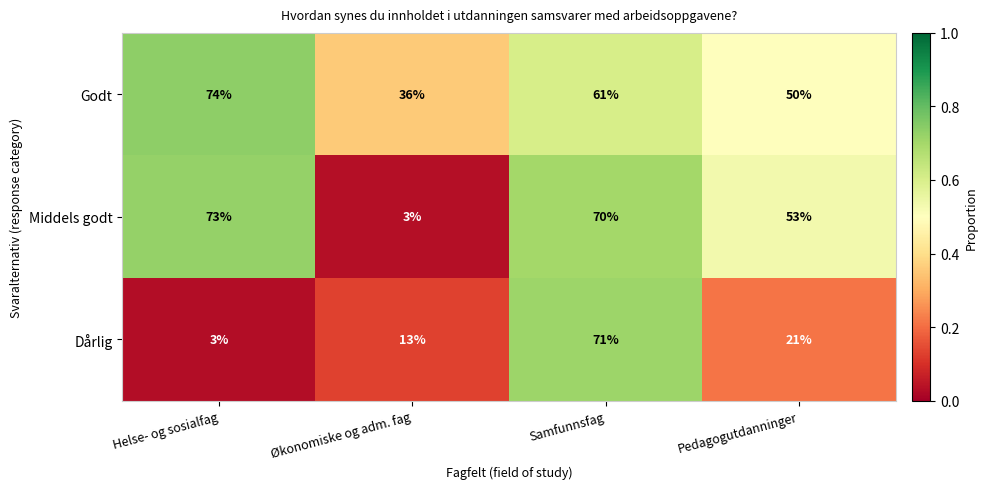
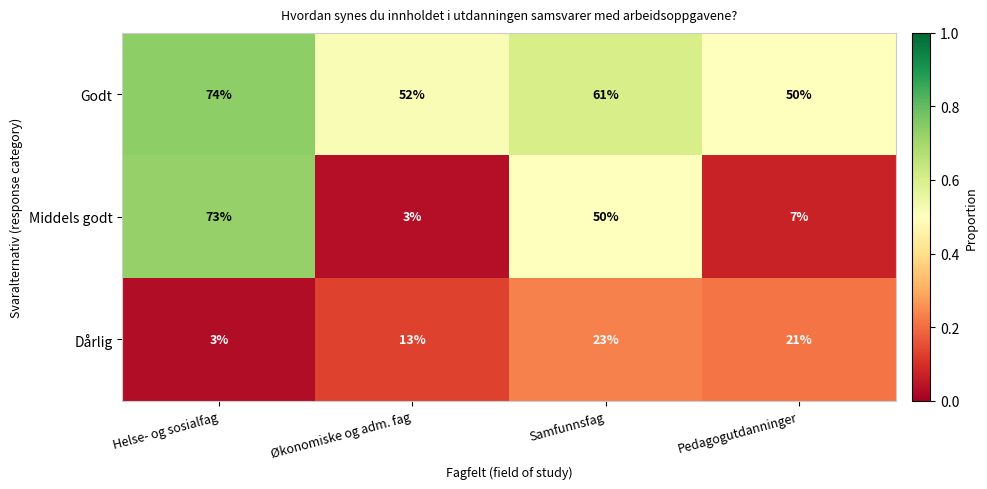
Godt, Økonomiske og adm. fag: 36% -> 52%
Middels godt, Samfunnsfag: 70% -> 50%
Middels godt, Pedagogutdanninger: 53% -> 7%
Dårlig, Samfunnsfag: 71% -> 23%
